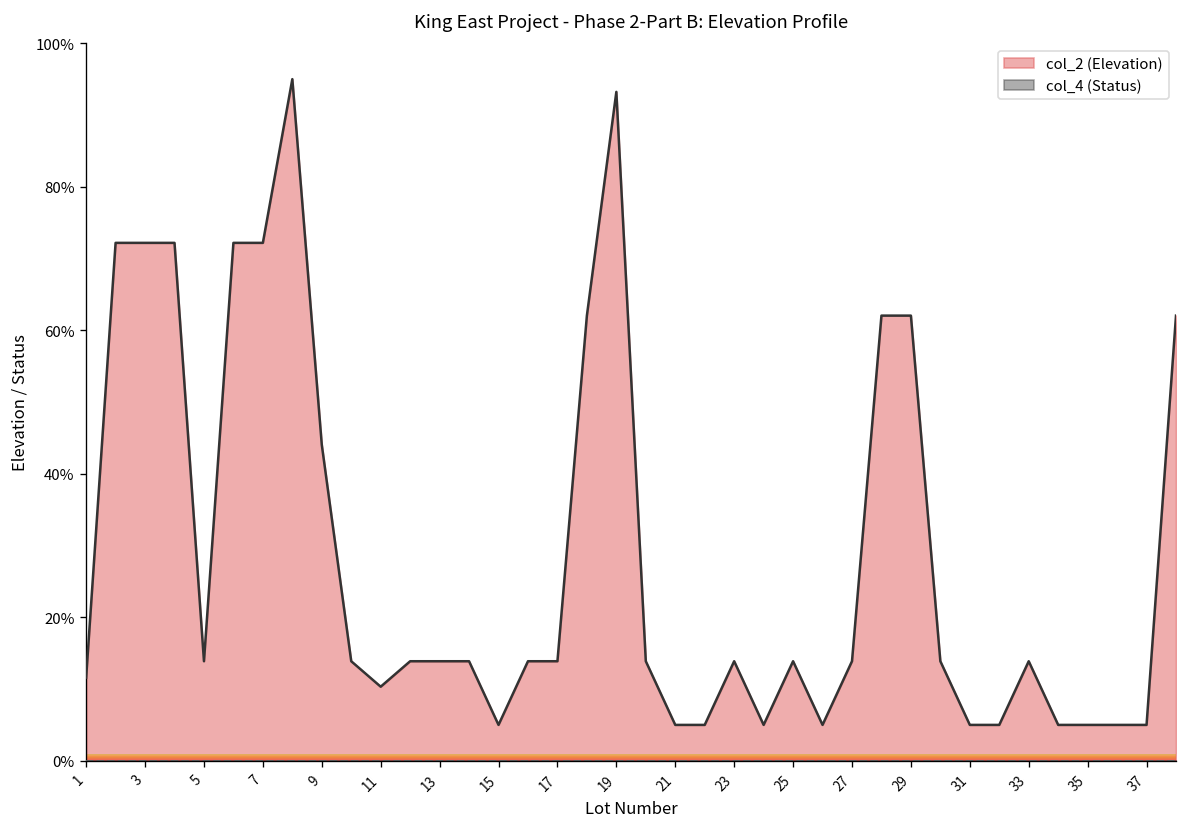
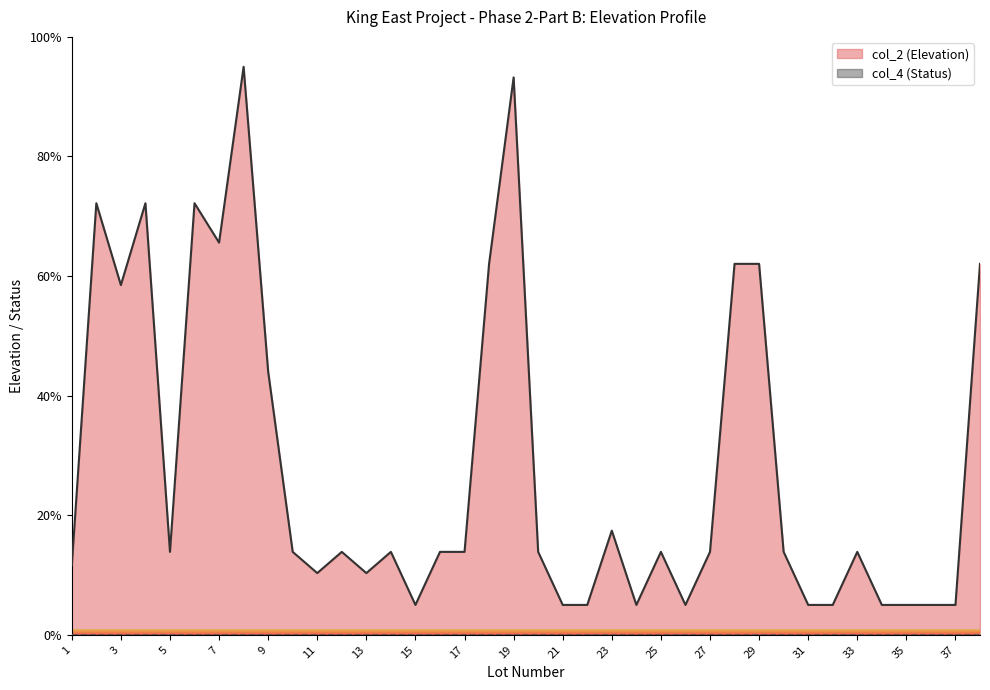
col_2 (Elevation), 3: 72% -> 58%
col_2 (Elevation), 7: 72% -> 66%
col_2 (Elevation), 13: 14% -> 10%
col_2 (Elevation), 23: 14% -> 17%
